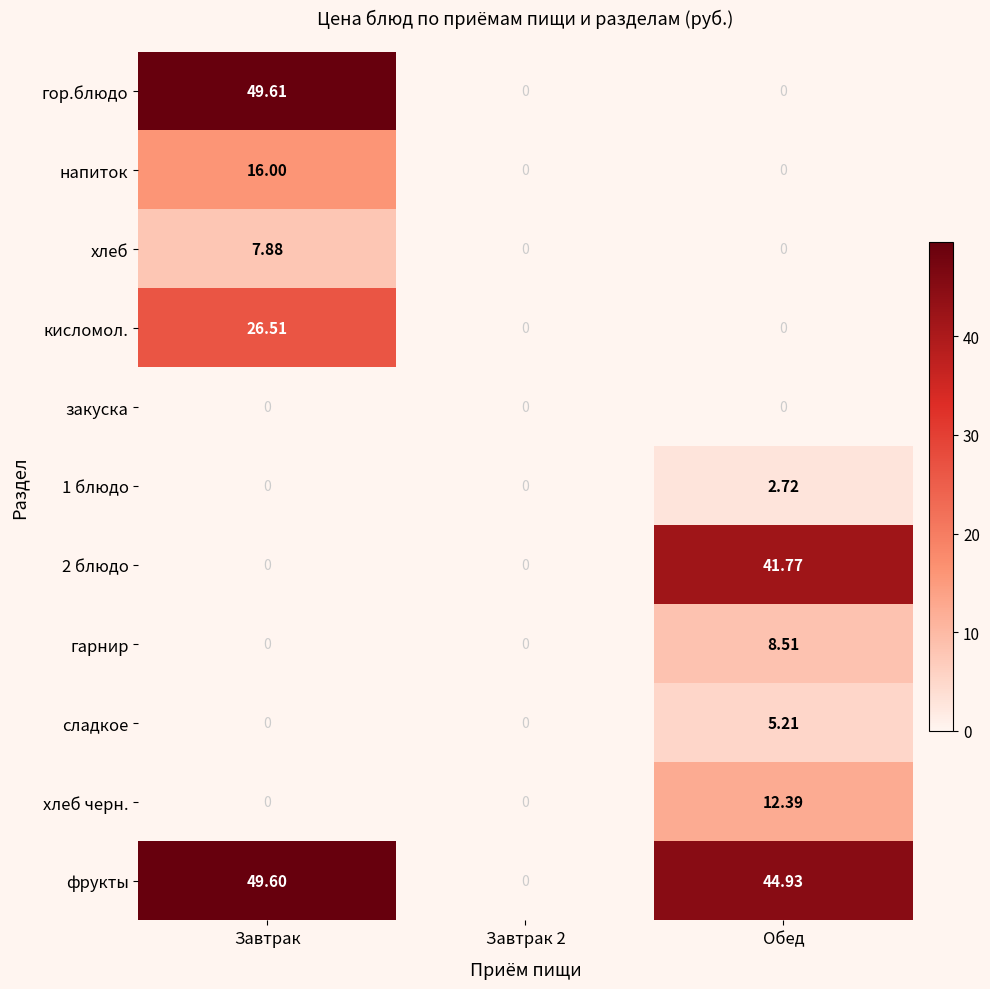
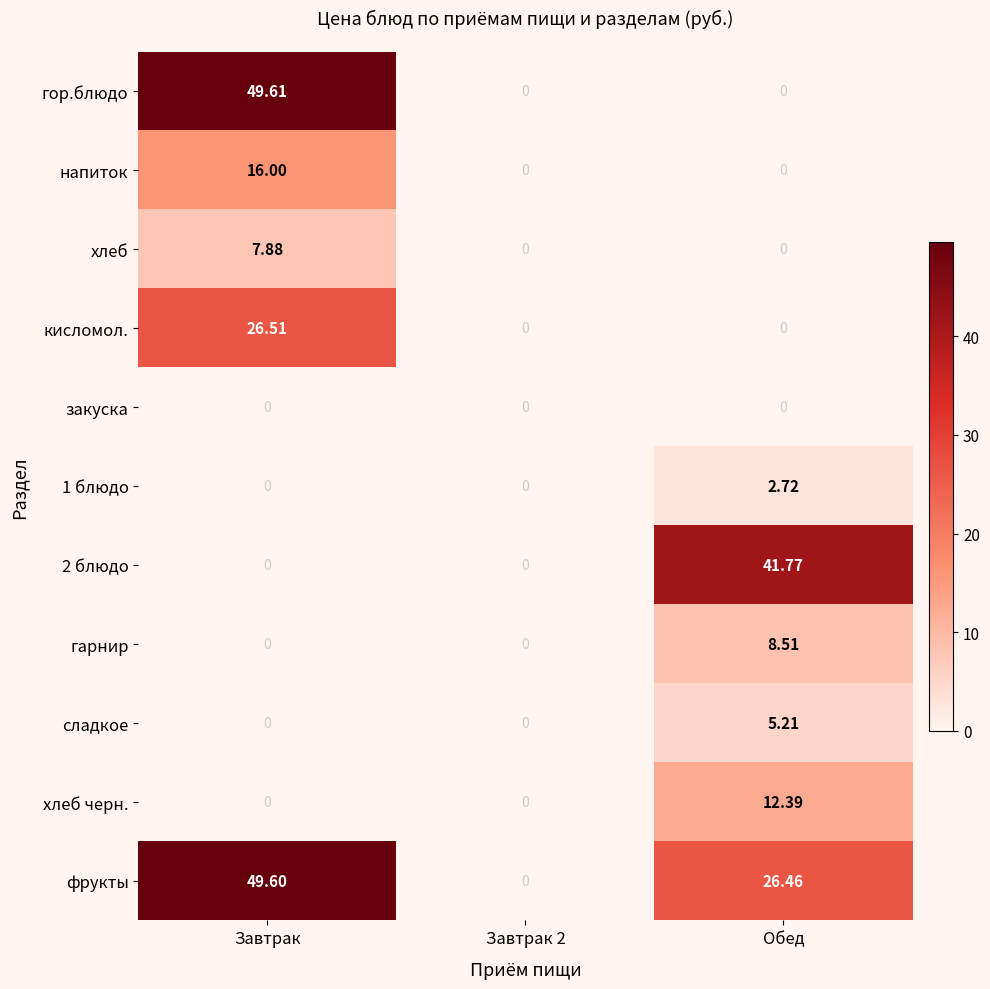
фрукты, Обед: 44.93 -> 26.46
